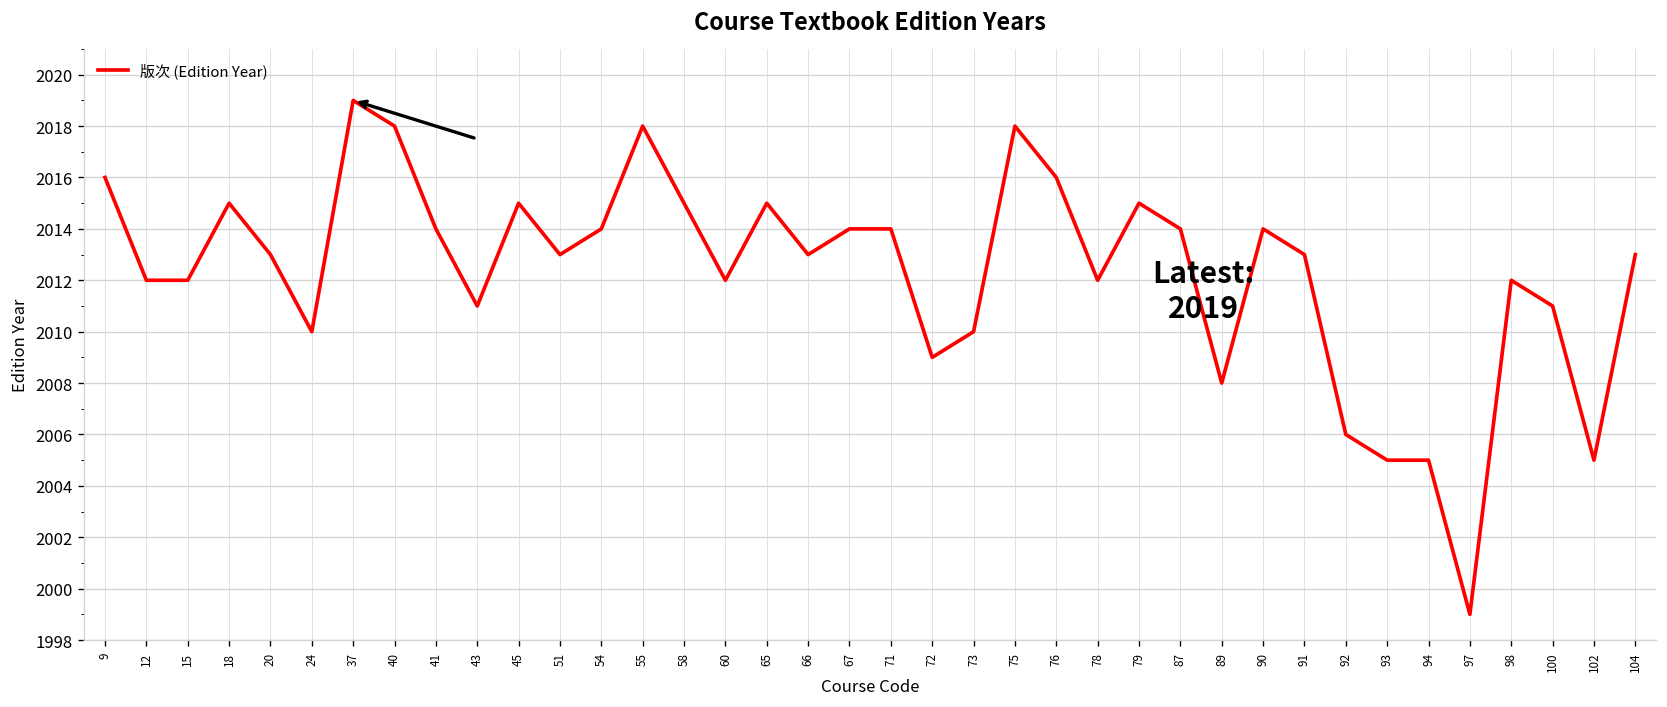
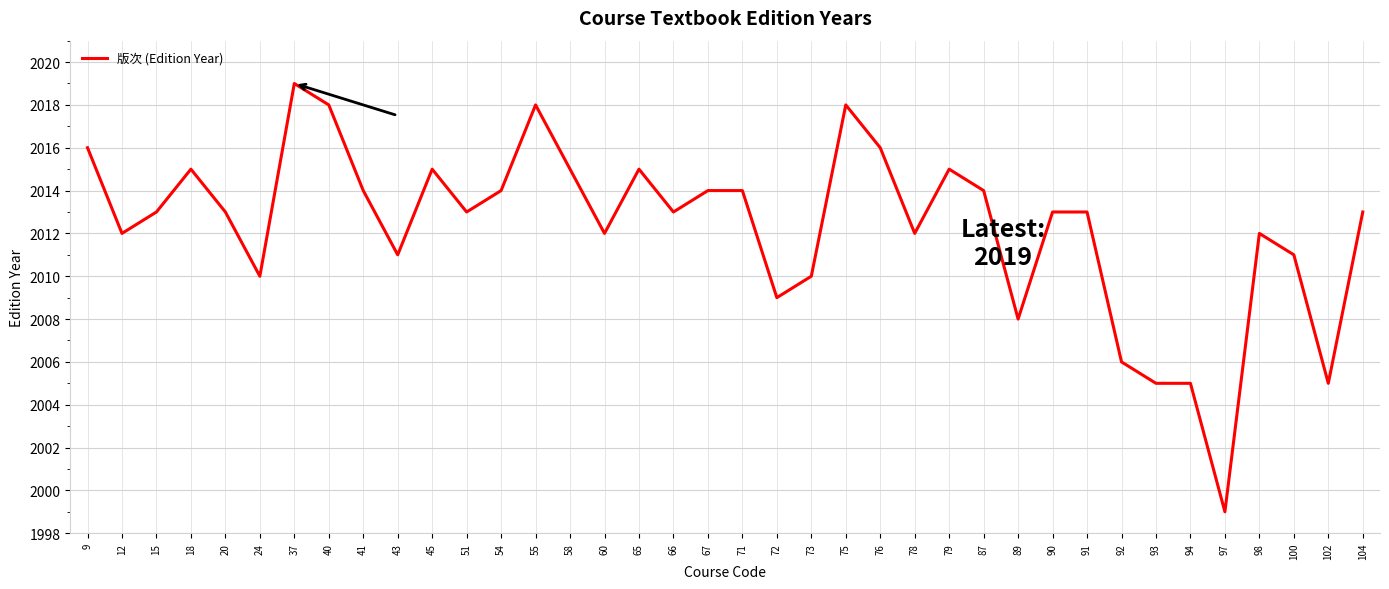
15: 2012 -> 2013
90: 2014 -> 2013
